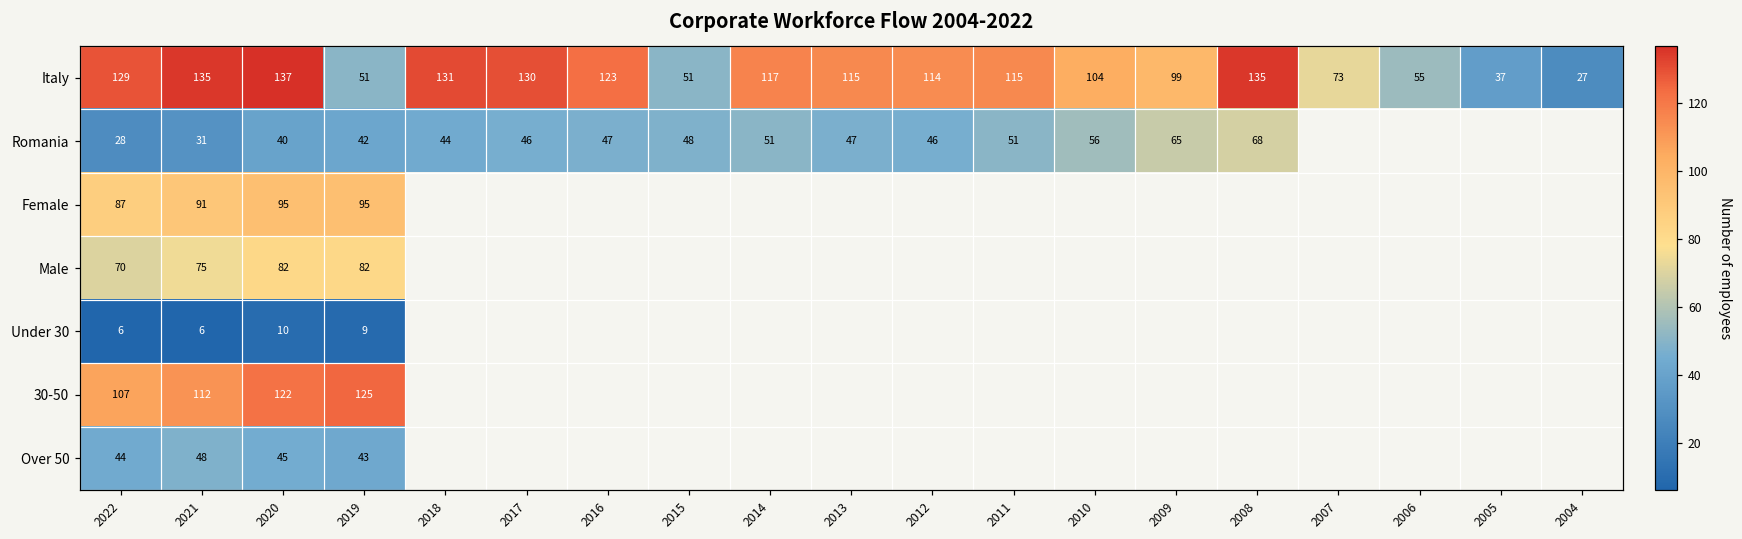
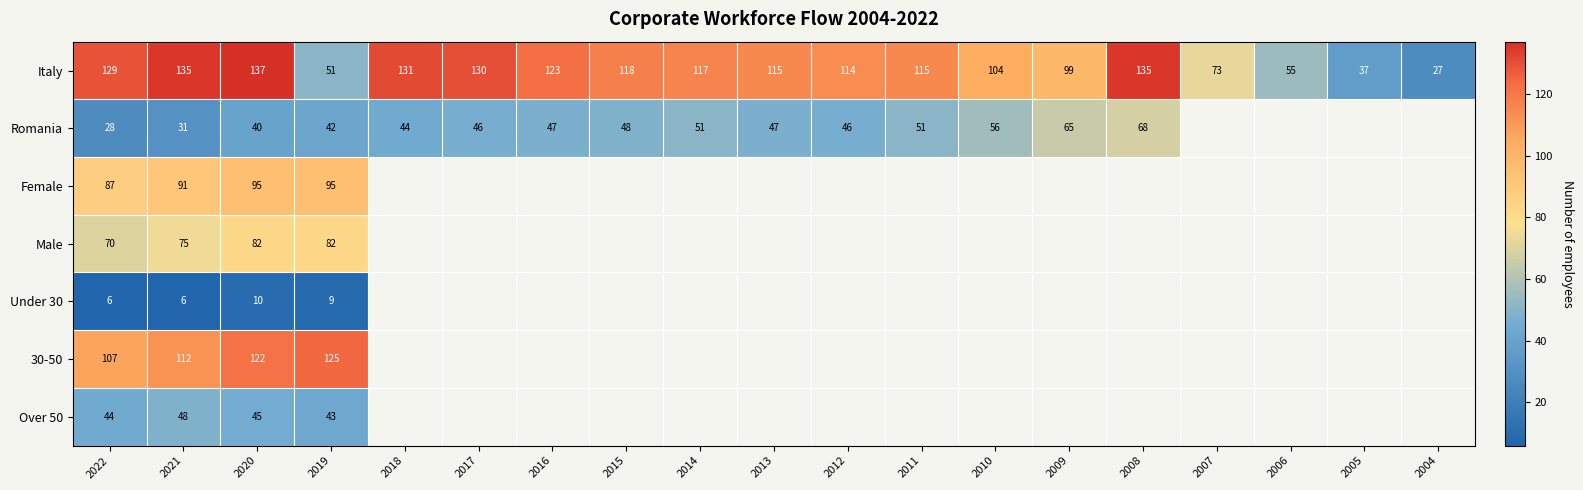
Italy, 2015: 51 -> 118
